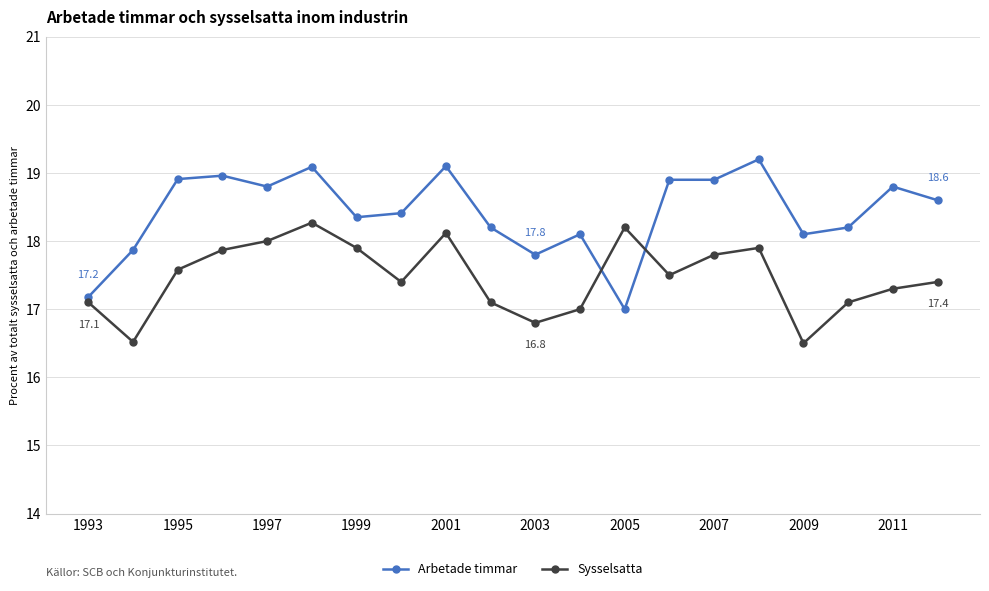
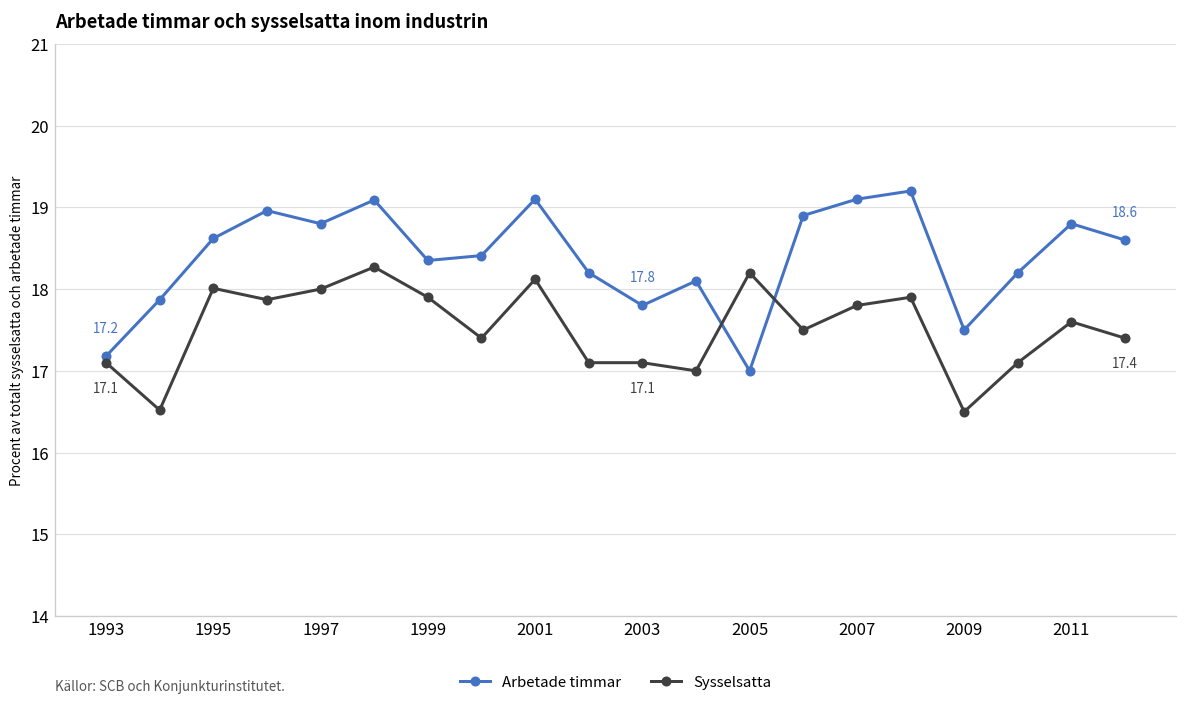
Arbetade timmar, 1995: 18.9 -> 18.6
Sysselsatta, 1995: 17.6 -> 18.0
Sysselsatta, 2003: 16.8 -> 17.1
Arbetade timmar, 2007: 18.9 -> 19.1
Arbetade timmar, 2009: 18.1 -> 17.5
Sysselsatta, 2011: 17.3 -> 17.6
